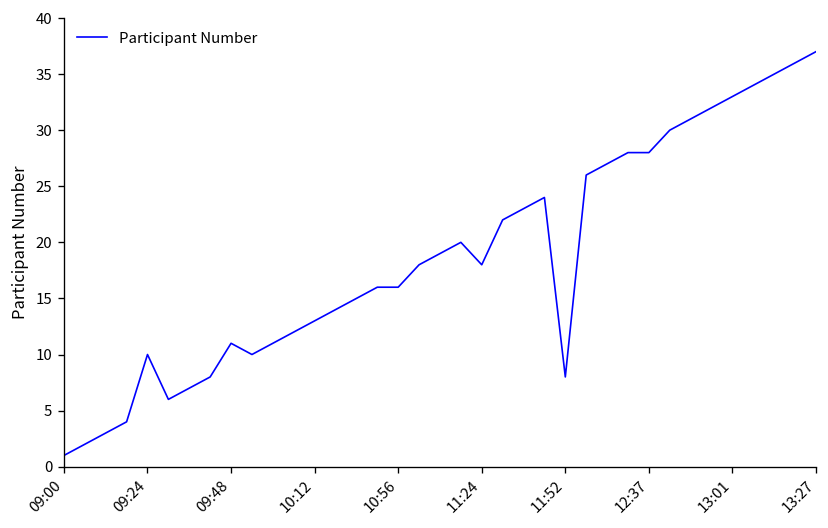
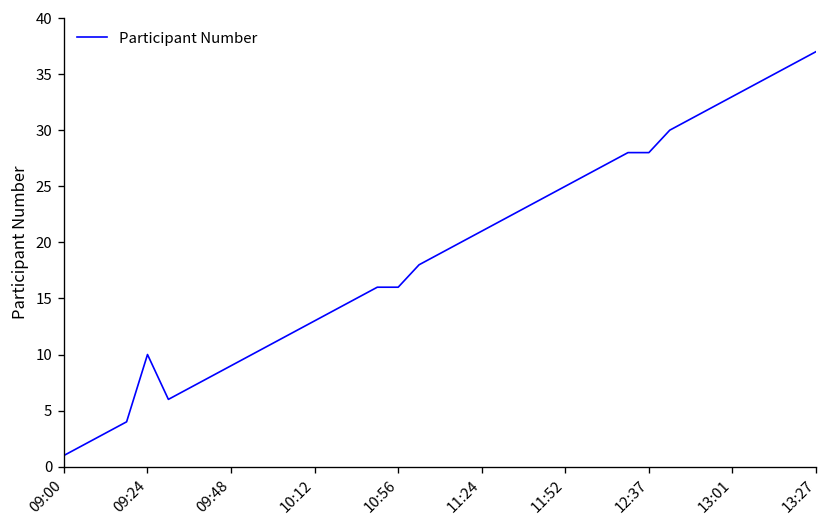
09:48: 11 -> 9
11:24: 18 -> 21
11:52: 8 -> 25
